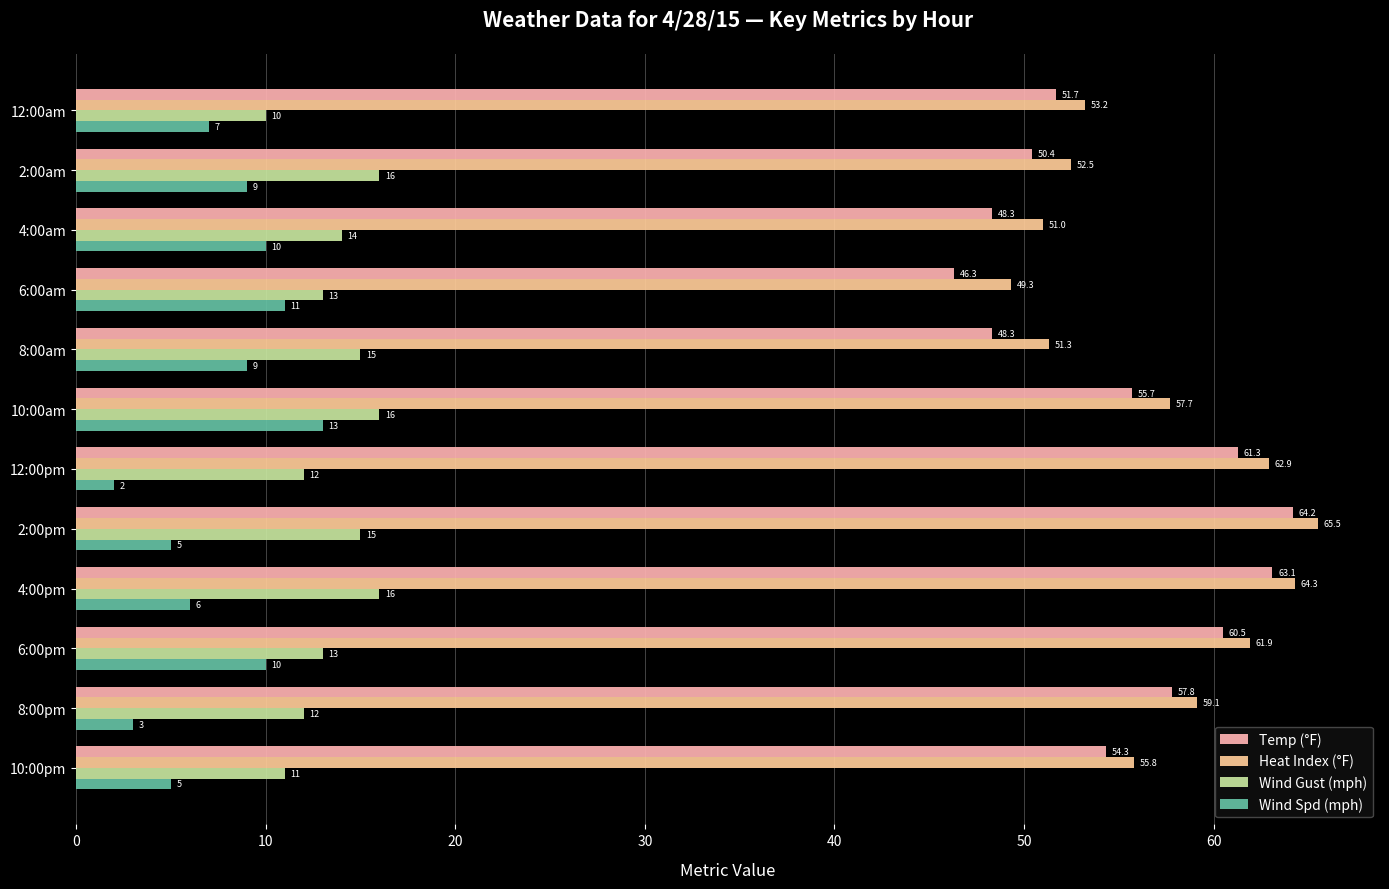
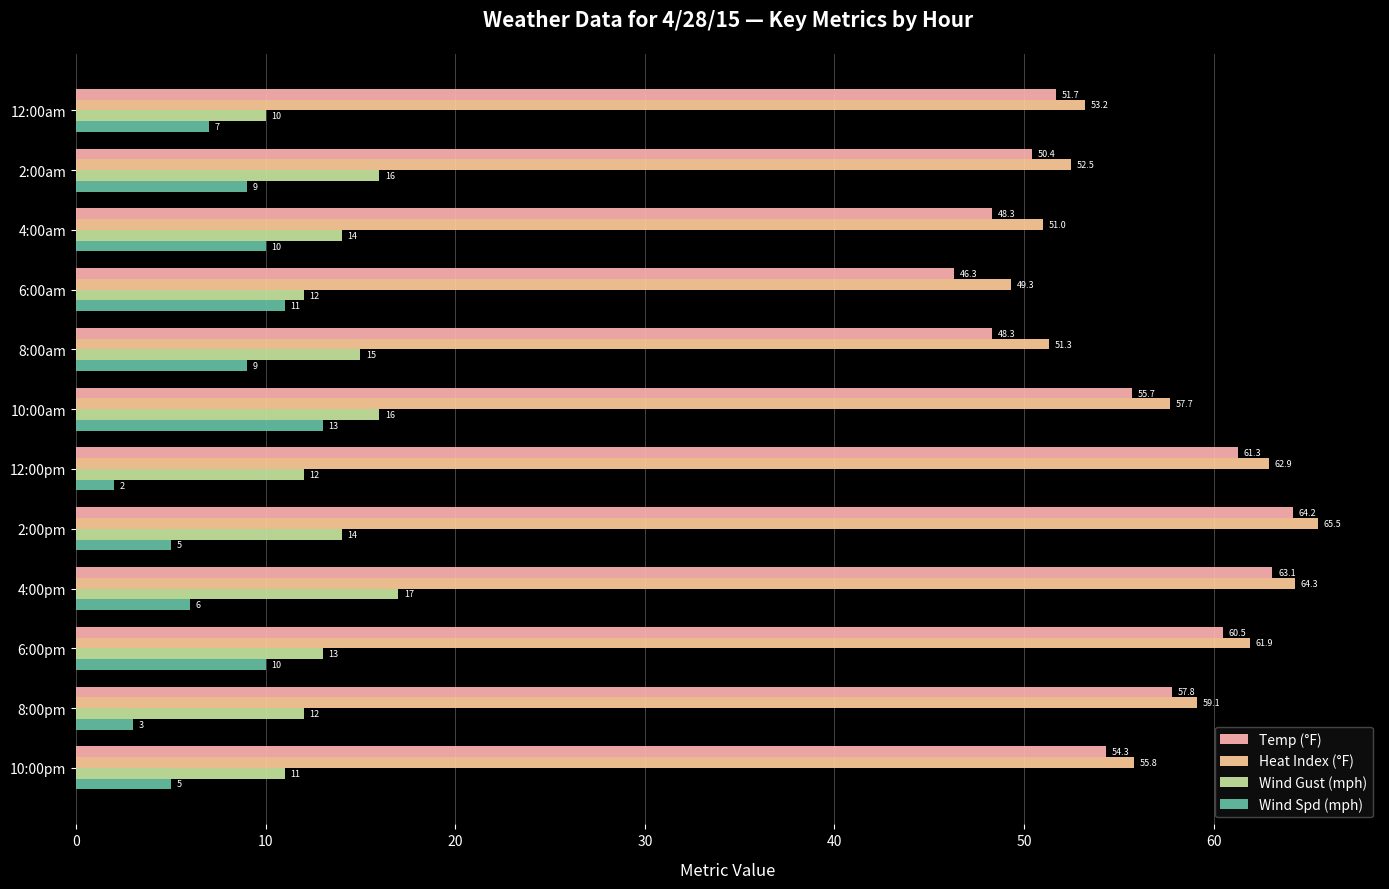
Wind Gust (mph), 6:00am: 13 -> 12
Wind Gust (mph), 2:00pm: 15 -> 14
Wind Gust (mph), 4:00pm: 16 -> 17
